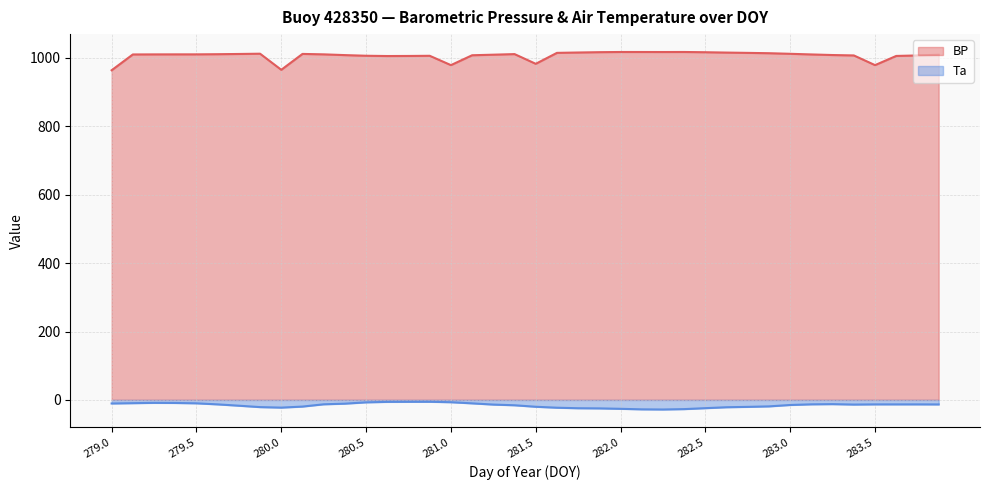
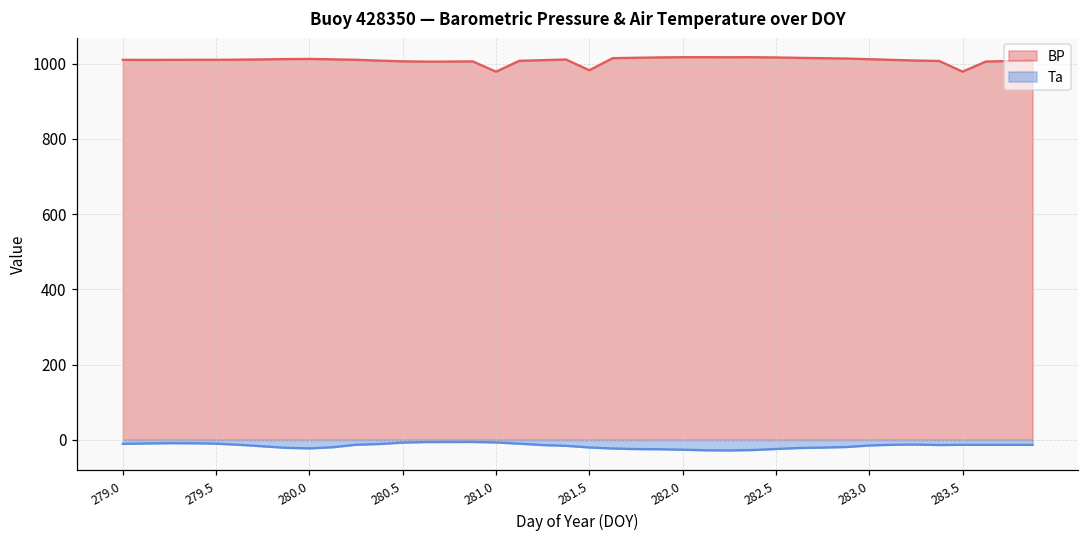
BP, 279.0: 960 -> 1010
BP, 280.0: 970 -> 1010
